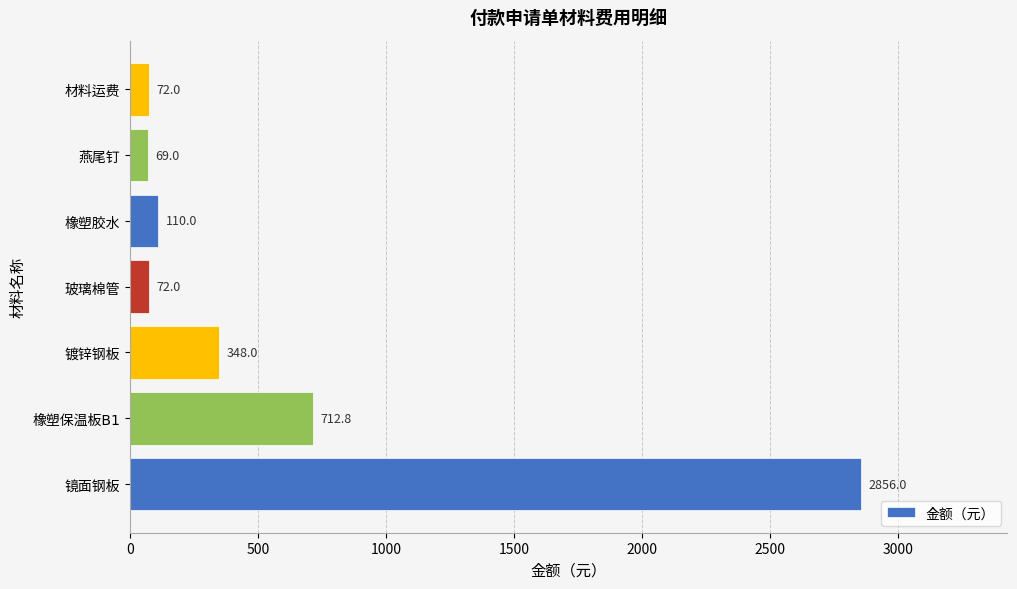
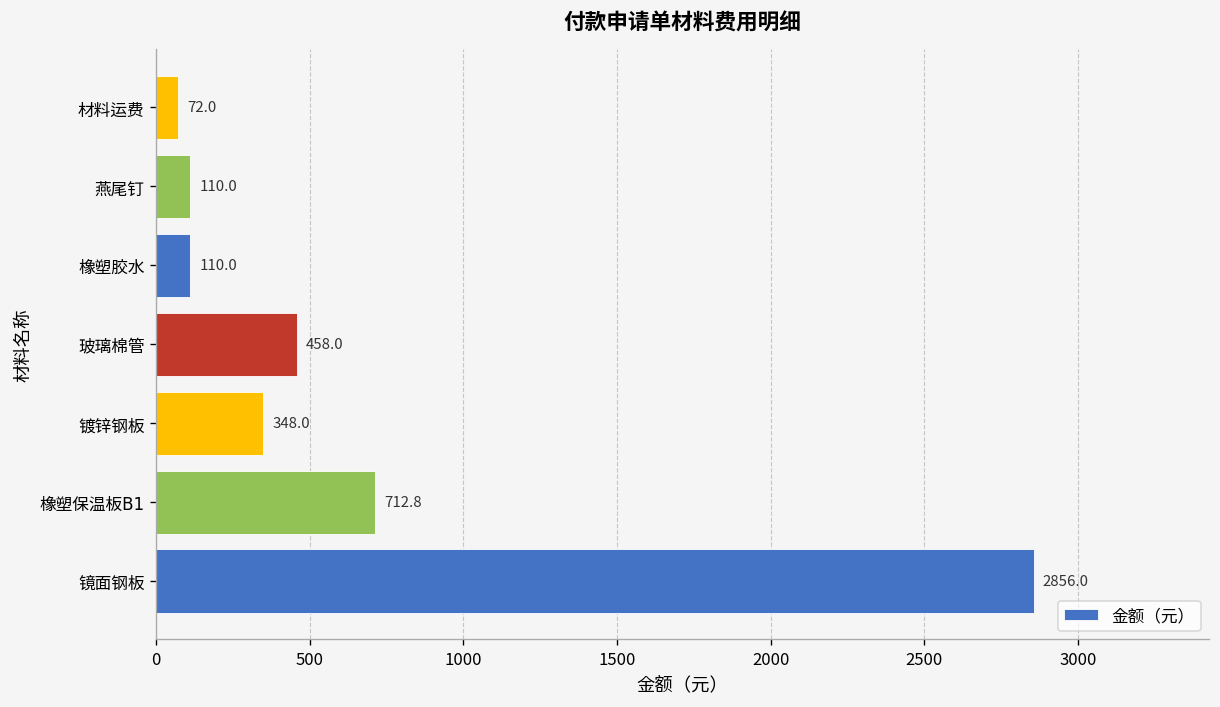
燕尾钉: 69.0 -> 110.0
玻璃棉管: 72.0 -> 458.0
